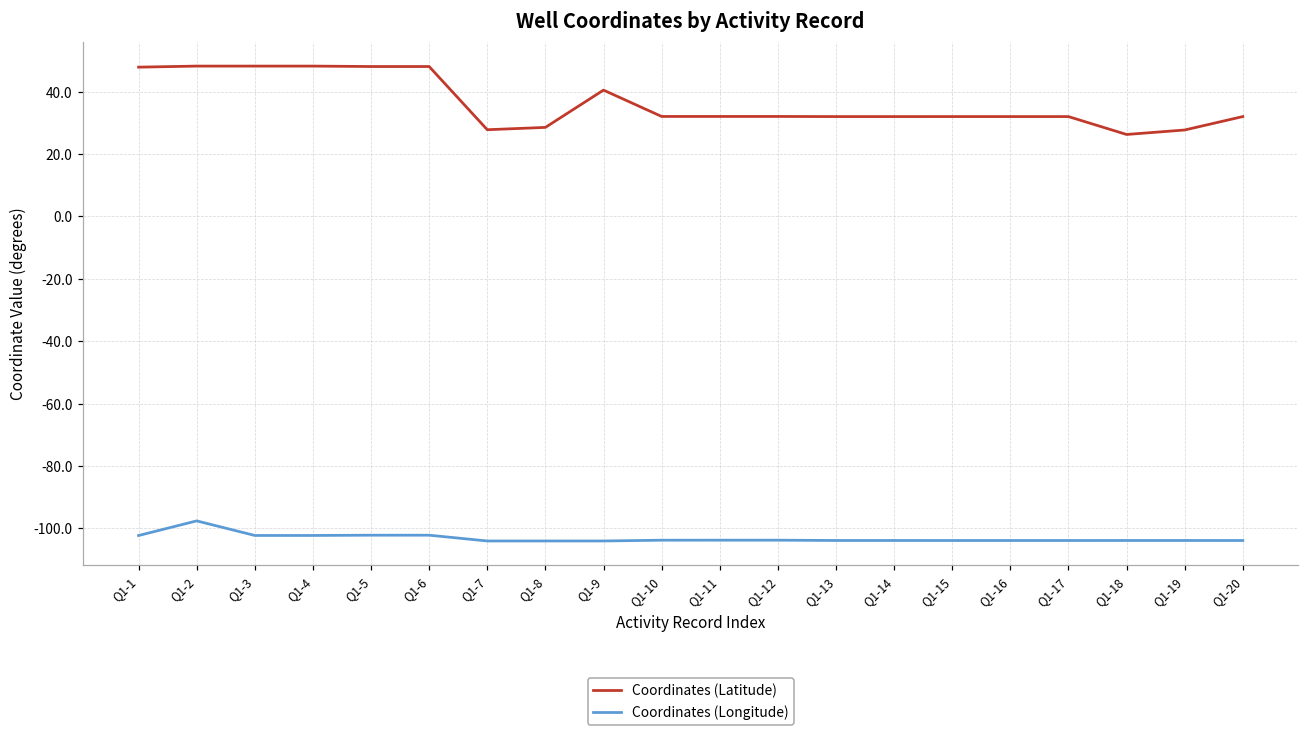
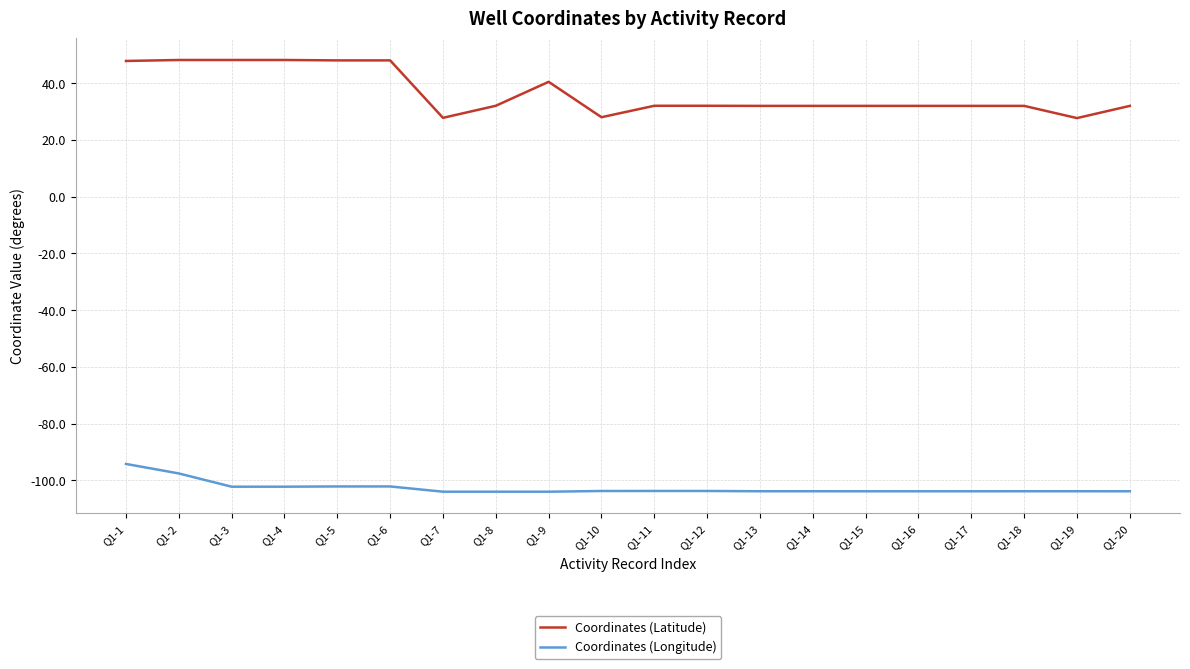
Coordinates (Longitude), Q1-1: -102 -> -94
Coordinates (Latitude), Q1-8: 29 -> 32
Coordinates (Latitude), Q1-10: 32 -> 28
Coordinates (Latitude), Q1-18: 26 -> 32
